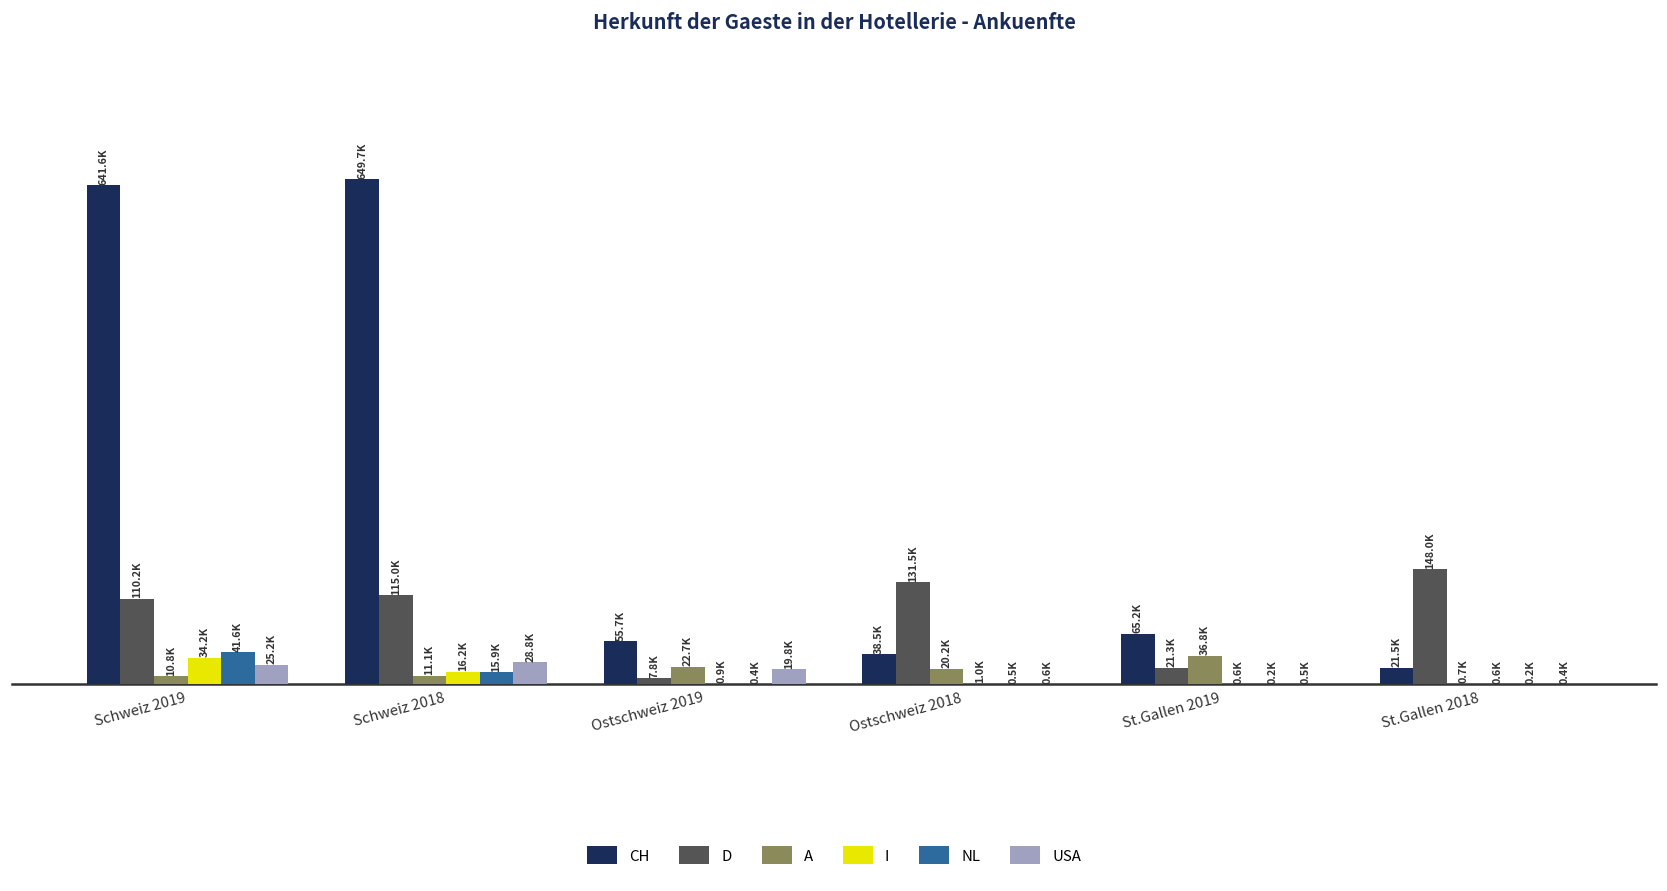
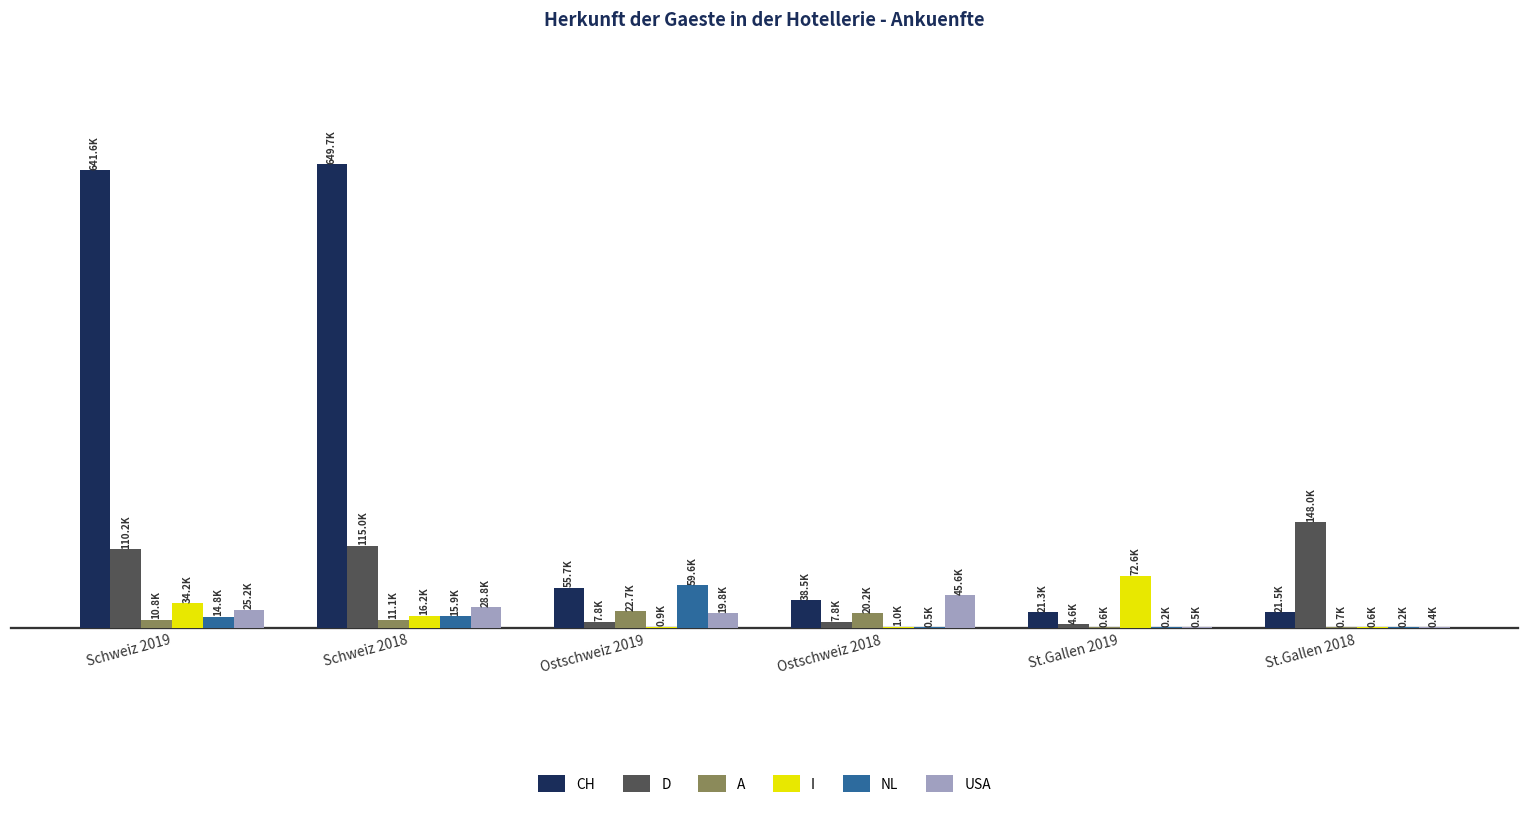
NL, Schweiz 2019: 41.6K -> 14.8K
NL, Ostschweiz 2019: 0.4K -> 59.6K
D, Ostschweiz 2018: 131.5K -> 7.8K
USA, Ostschweiz 2018: 0.6K -> 45.6K
CH, St.Gallen 2019: 65.2K -> 21.3K
D, St.Gallen 2019: 21.3K -> 4.6K
A, St.Gallen 2019: 36.8K -> 0.6K
I, St.Gallen 2019: 0.6K -> 72.6K
